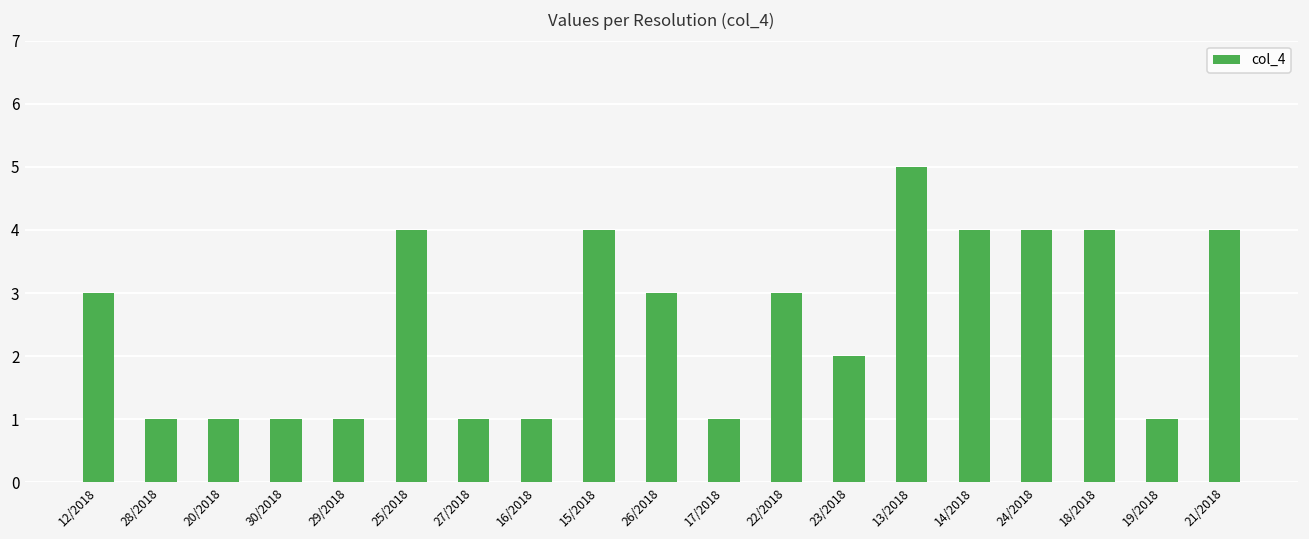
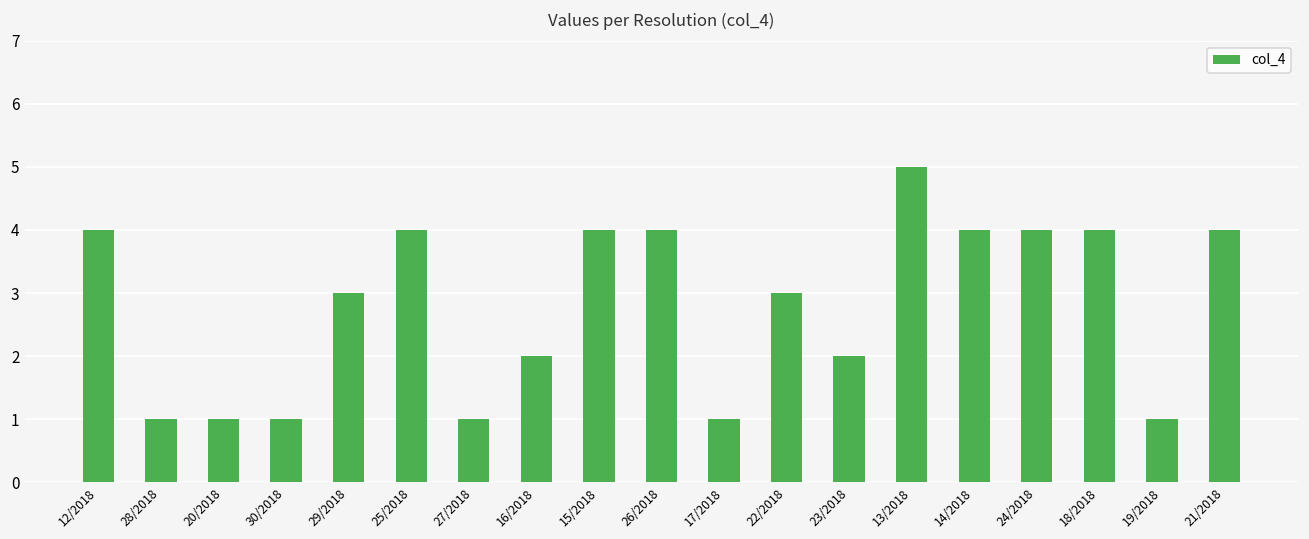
12/2018: 3 -> 4
29/2018: 1 -> 3
16/2018: 1 -> 2
26/2018: 3 -> 4
